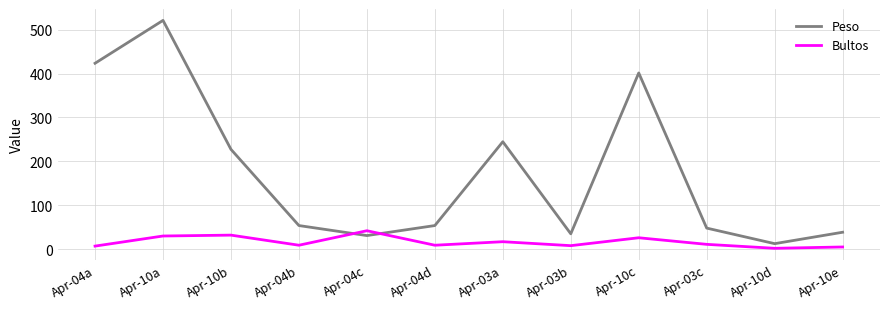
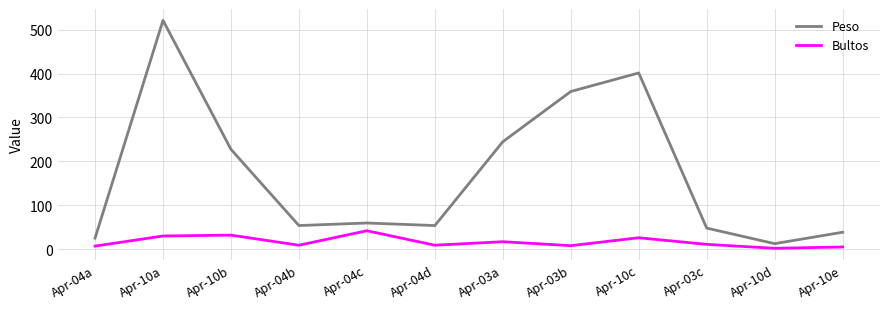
Peso, Apr-04a: 420 -> 30
Peso, Apr-04c: 30 -> 60
Peso, Apr-03b: 40 -> 360
